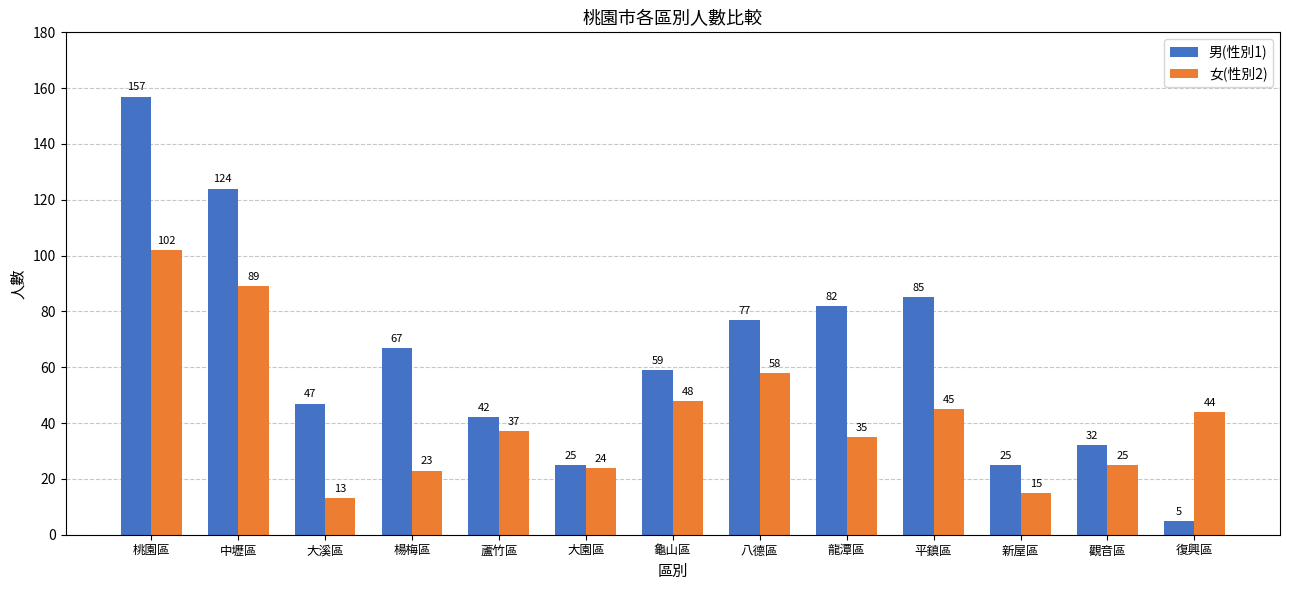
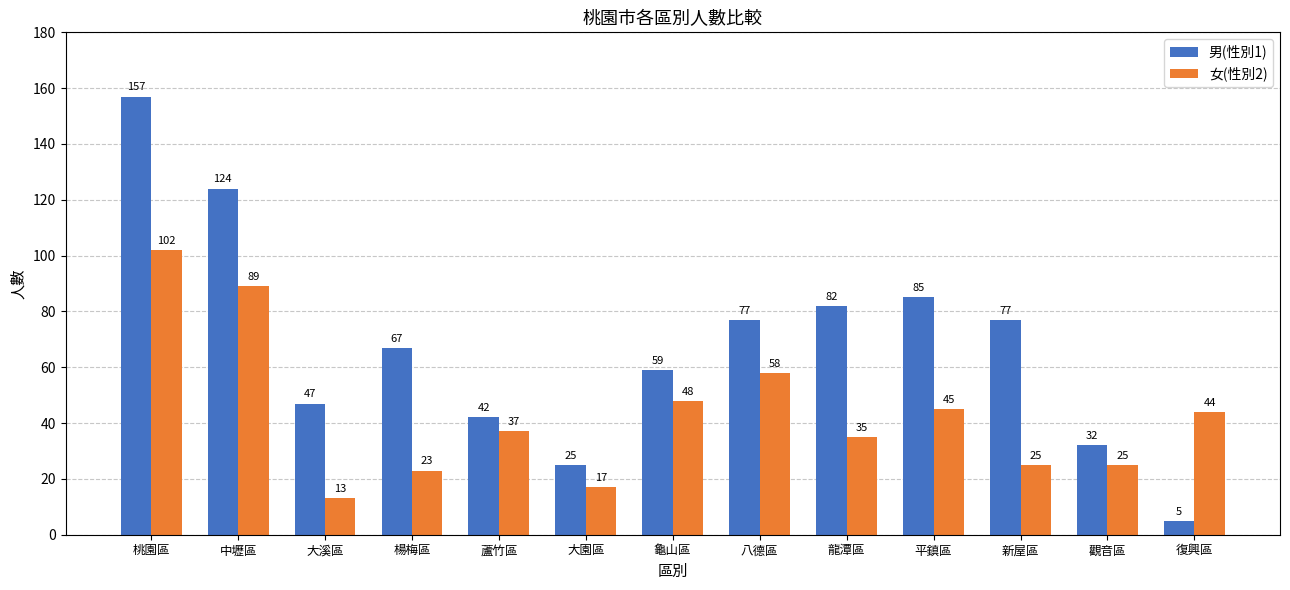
女(性別2), 大園區: 24 -> 17
男(性別1), 新屋區: 25 -> 77
女(性別2), 新屋區: 15 -> 25
